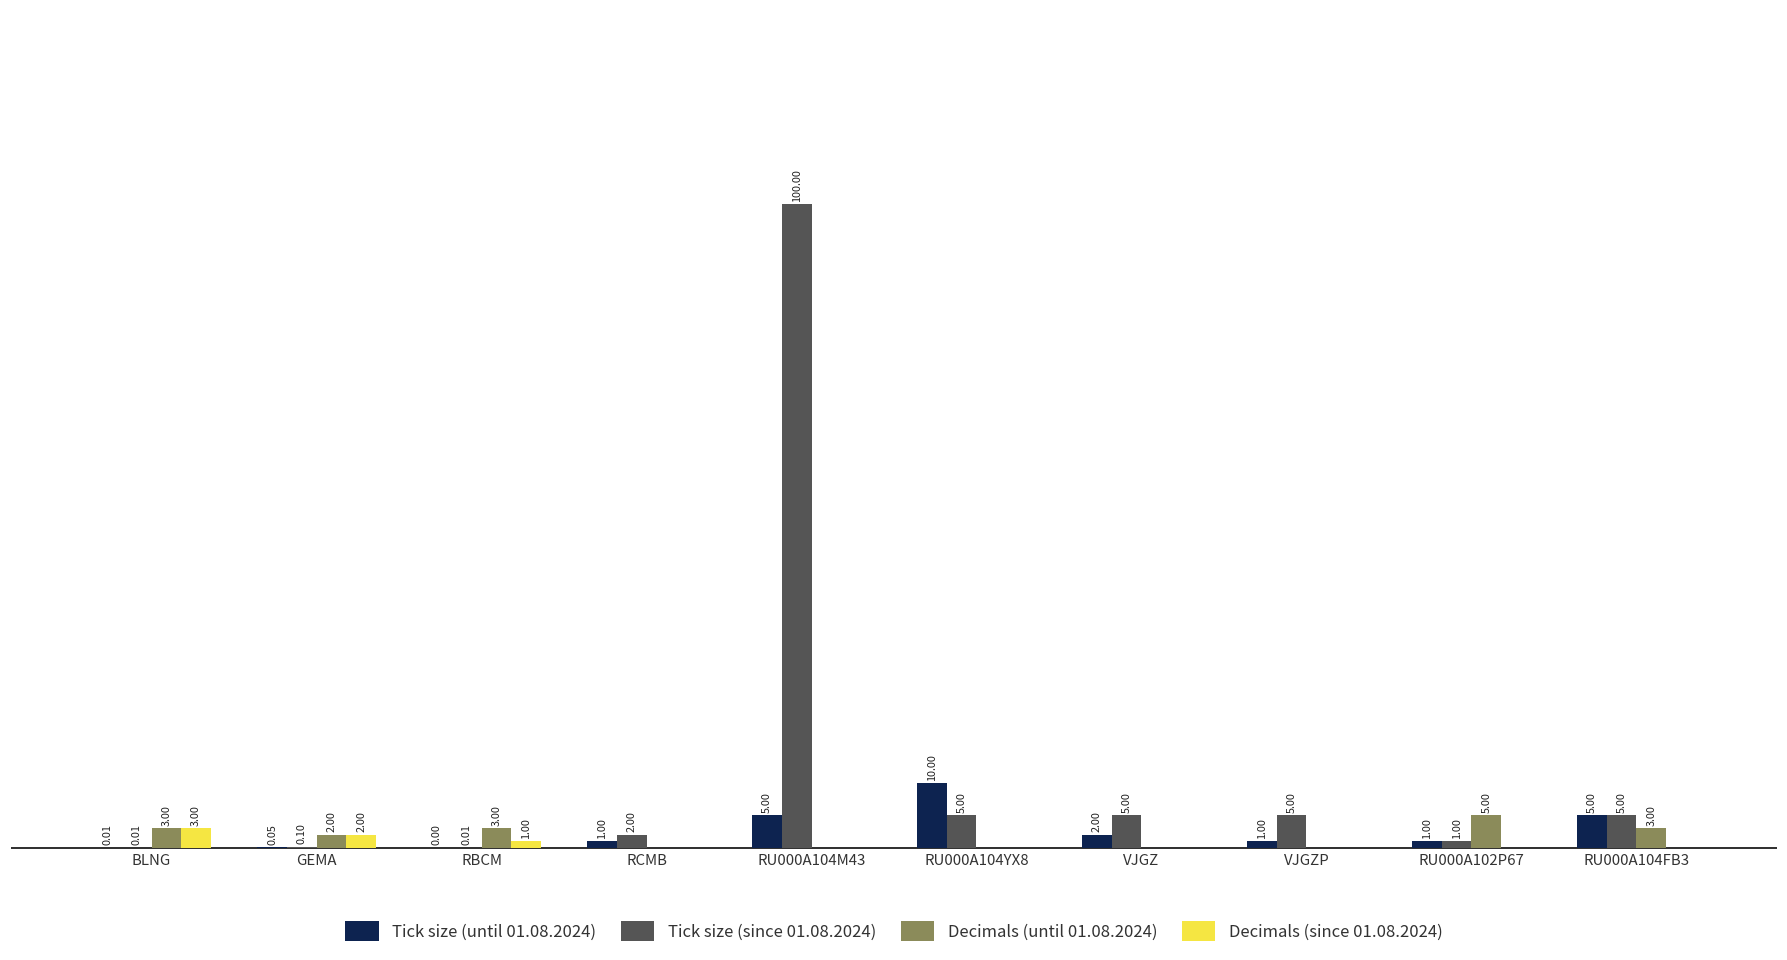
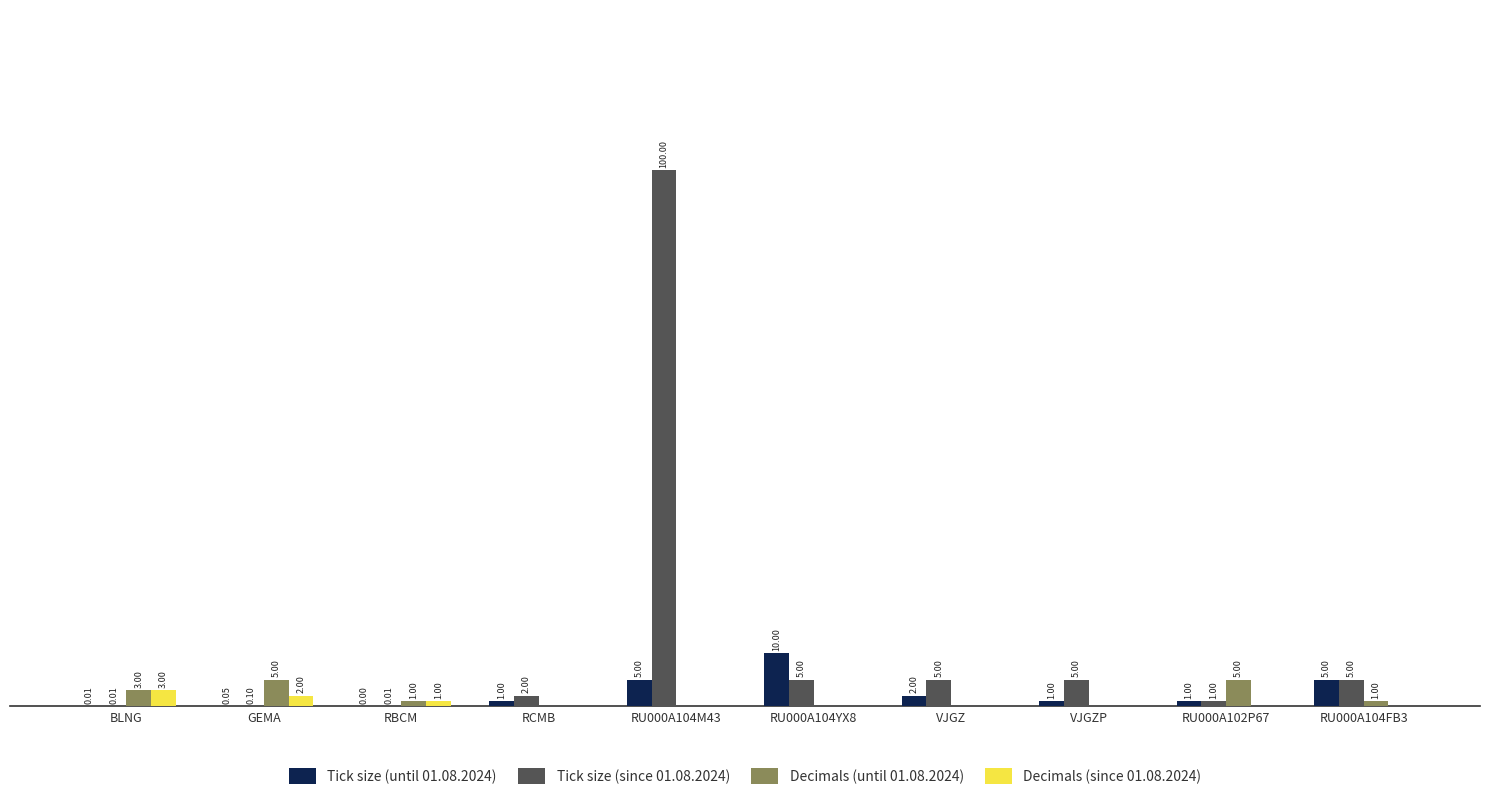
Decimals (until 01.08.2024), GEMA: 2.00 -> 5.00
Decimals (until 01.08.2024), RBCM: 3.00 -> 1.00
Decimals (until 01.08.2024), RU000A104FB3: 3.00 -> 1.00
